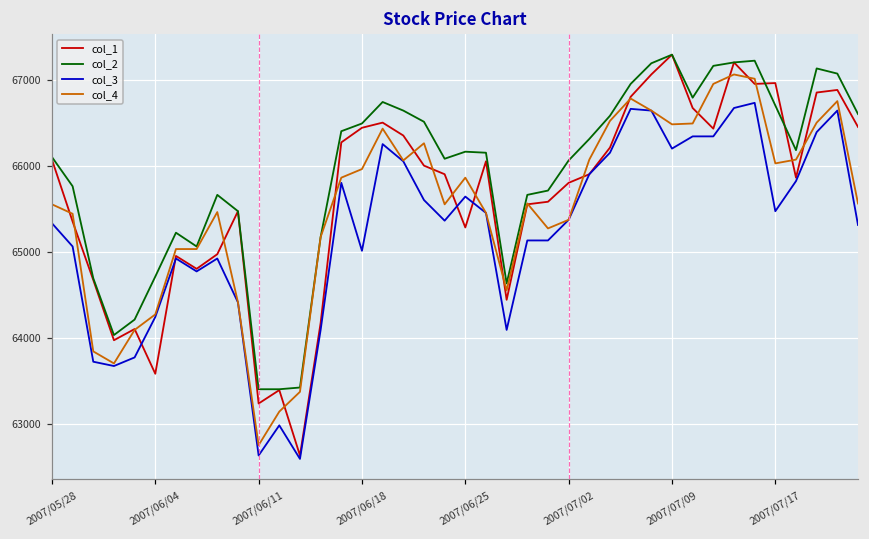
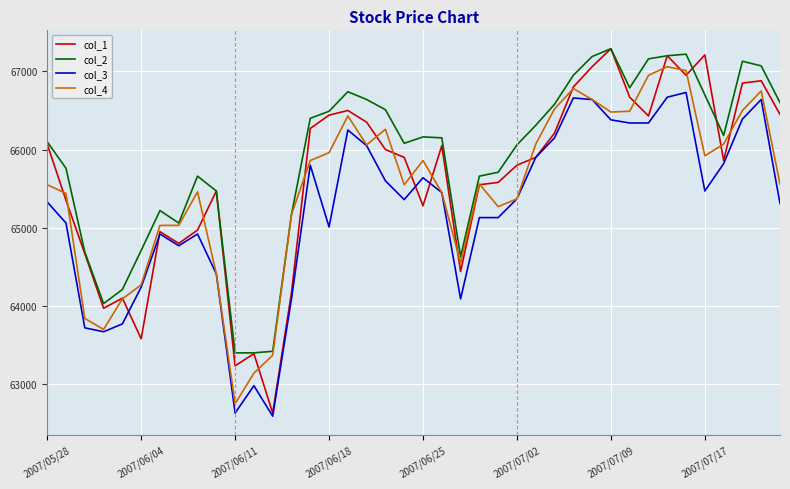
col_3, 2007/07/09: 66200 -> 66400
col_1, 2007/07/17: 67000 -> 67200
col_4, 2007/07/17: 66000 -> 65900
